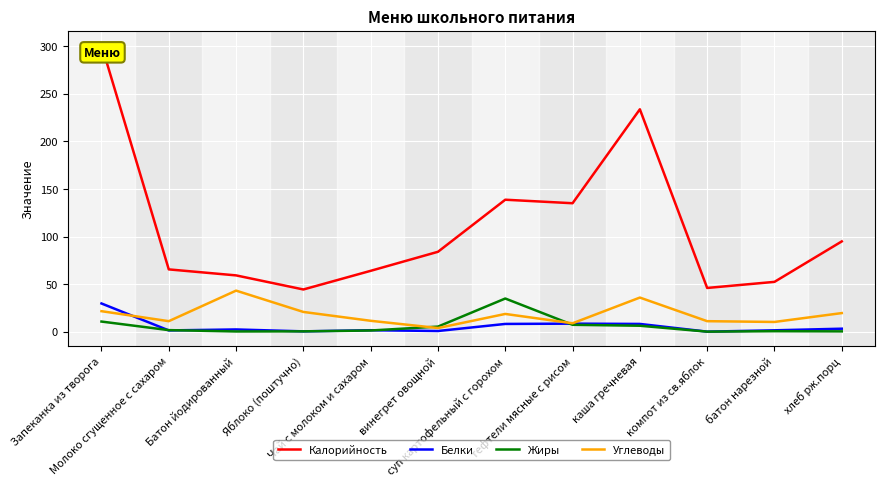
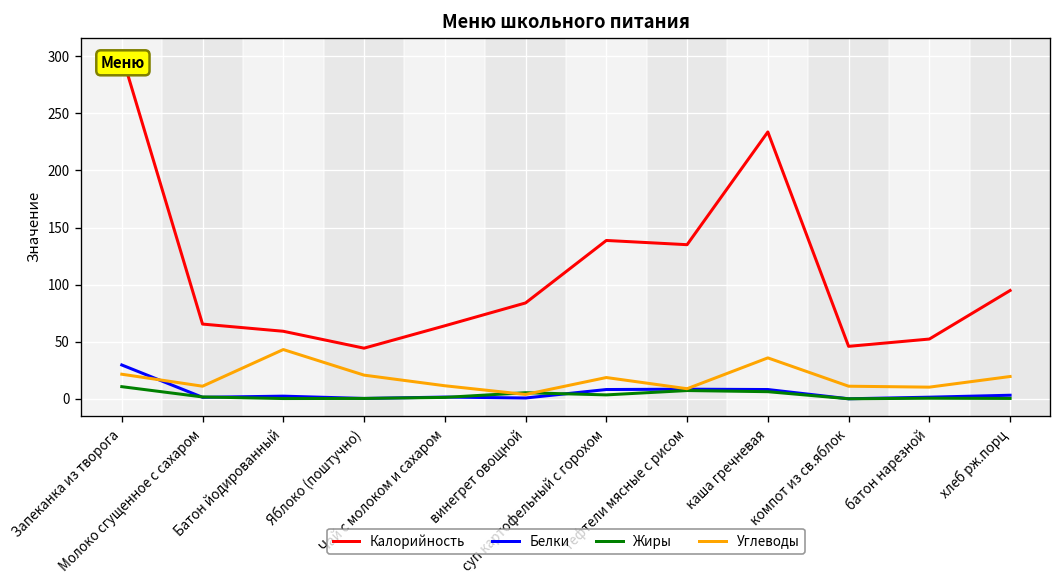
Жиры, суп картофельный с горохом: 30 -> 0
